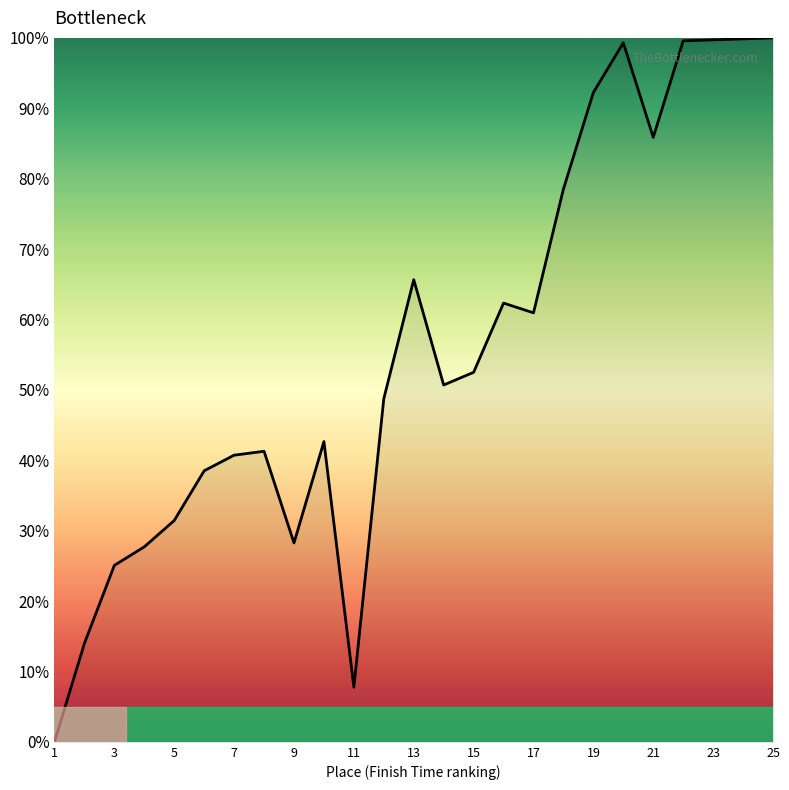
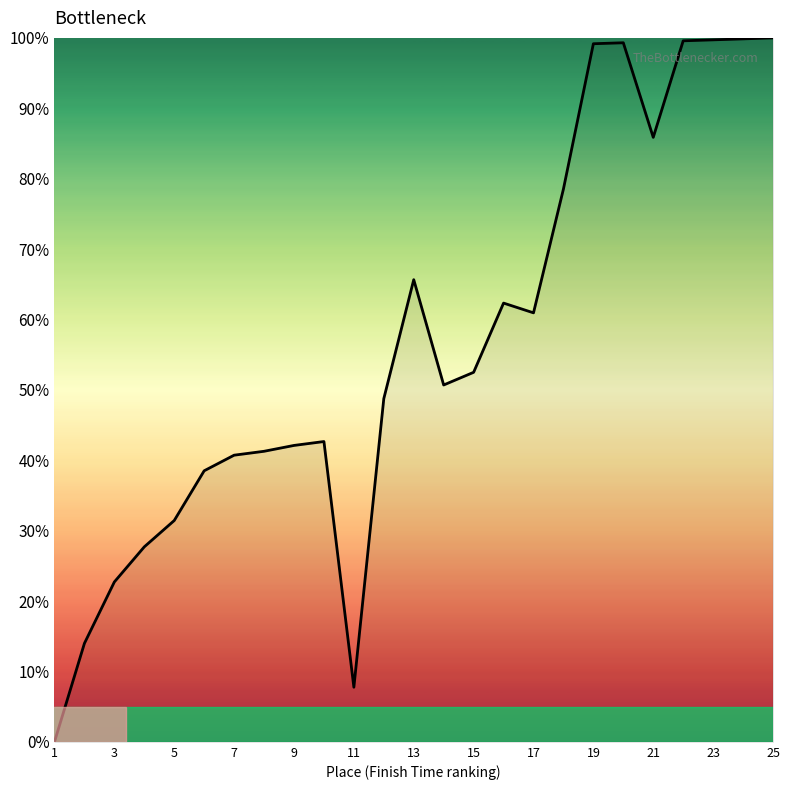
3: 25% -> 23%
9: 28% -> 42%
19: 92% -> 99%
